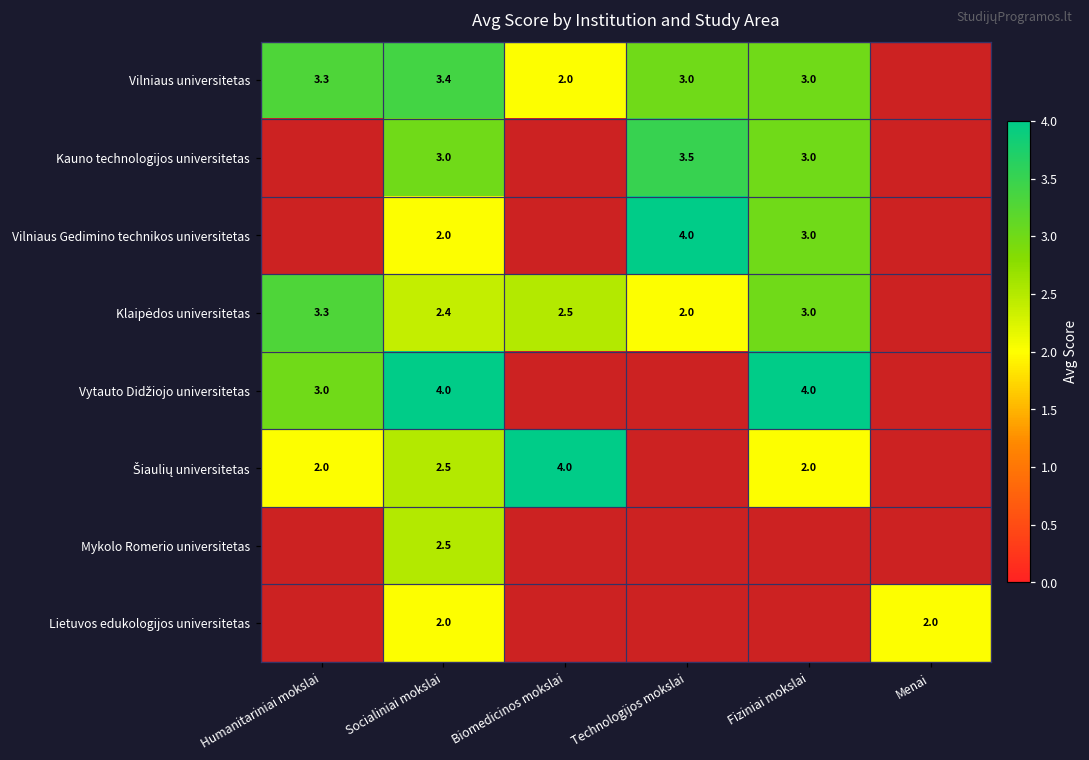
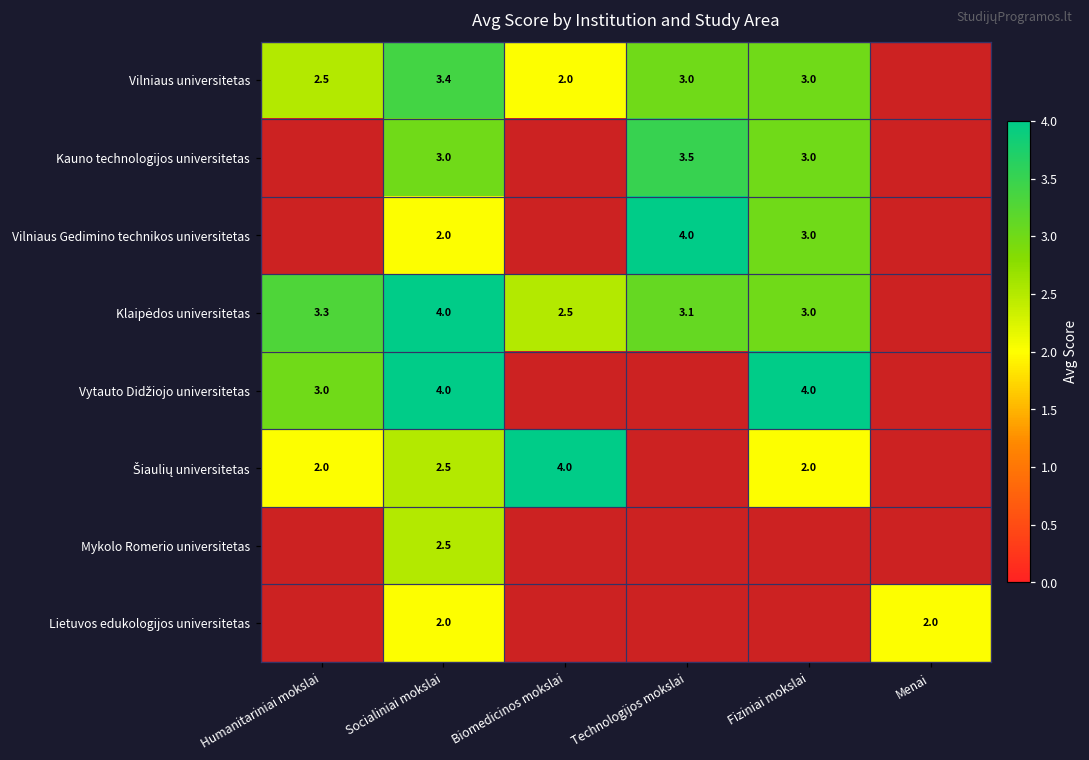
Vilniaus universitetas, Humanitariniai mokslai: 3.3 -> 2.5
Klaipėdos universitetas, Socialiniai mokslai: 2.4 -> 4.0
Klaipėdos universitetas, Technologijos mokslai: 2.0 -> 3.1
